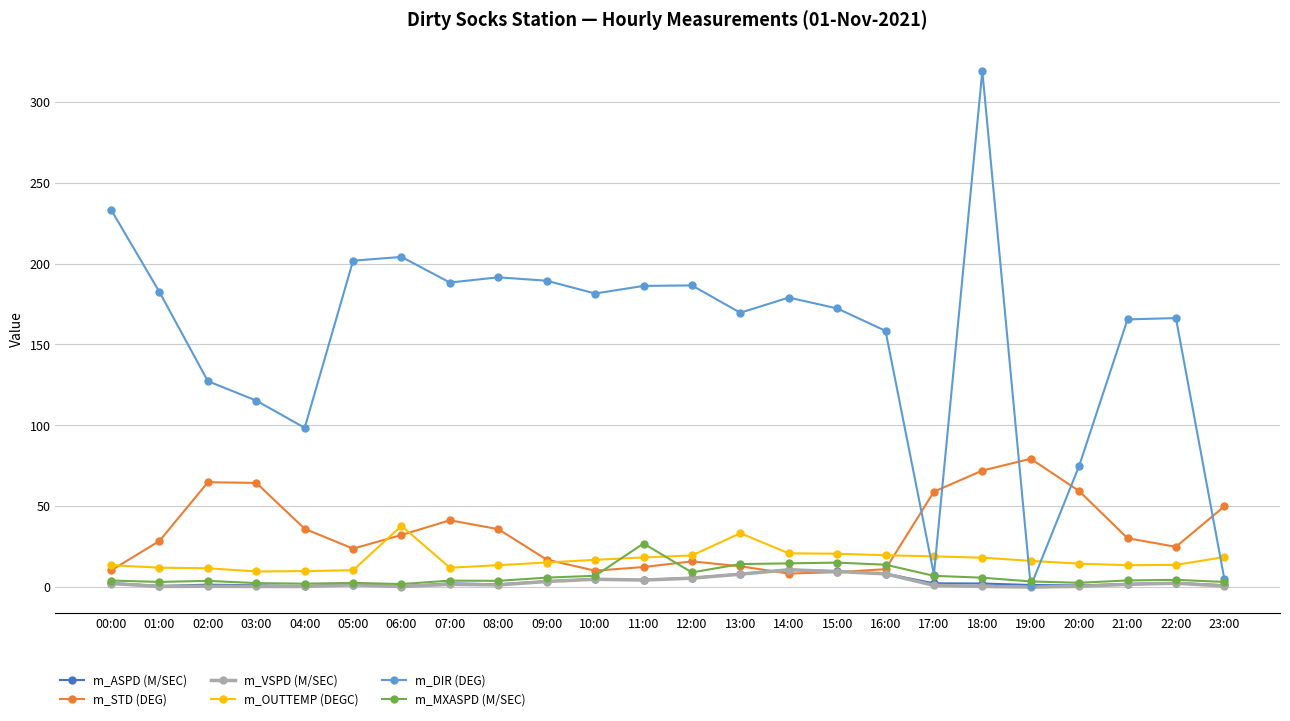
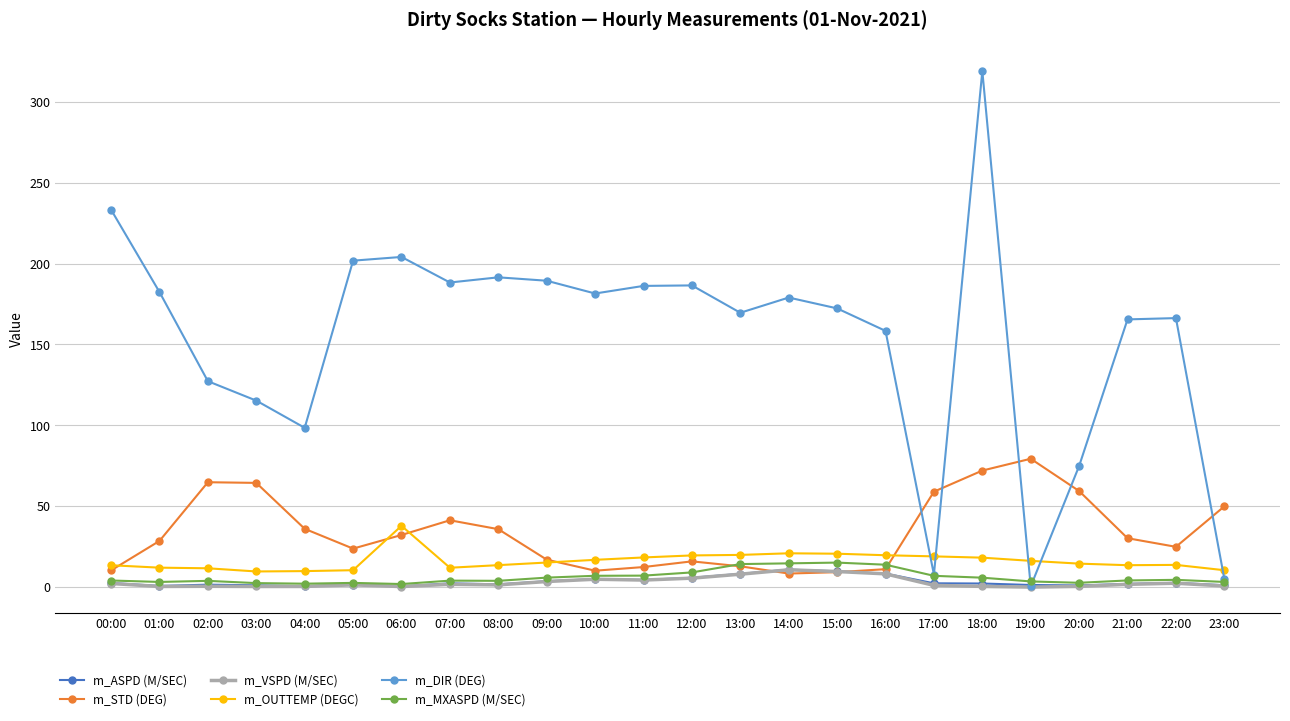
m_MXASPD (M/SEC), 11:00: 27 -> 7
m_OUTTEMP (DEGC), 13:00: 33 -> 20
m_OUTTEMP (DEGC), 23:00: 19 -> 10
